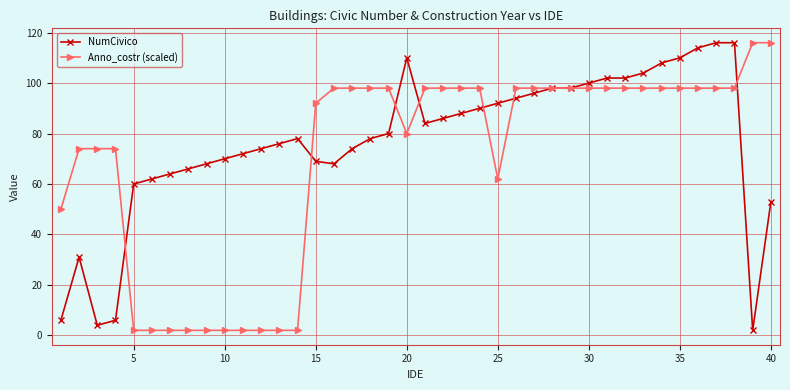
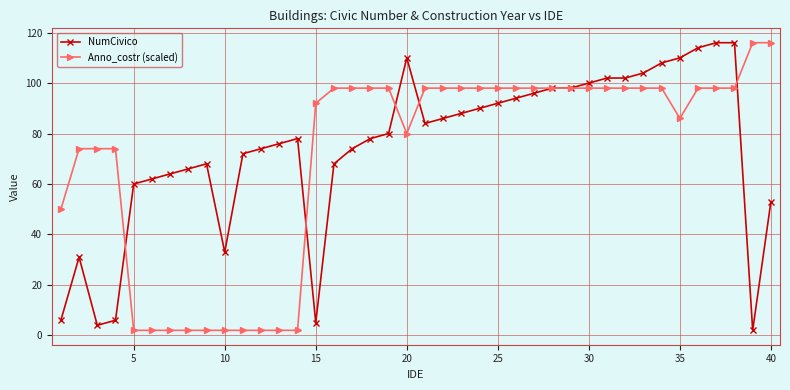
NumCivico, 10: 70 -> 33
NumCivico, 15: 69 -> 5
Anno_costr (scaled), 25: 62 -> 98
Anno_costr (scaled), 35: 98 -> 86
